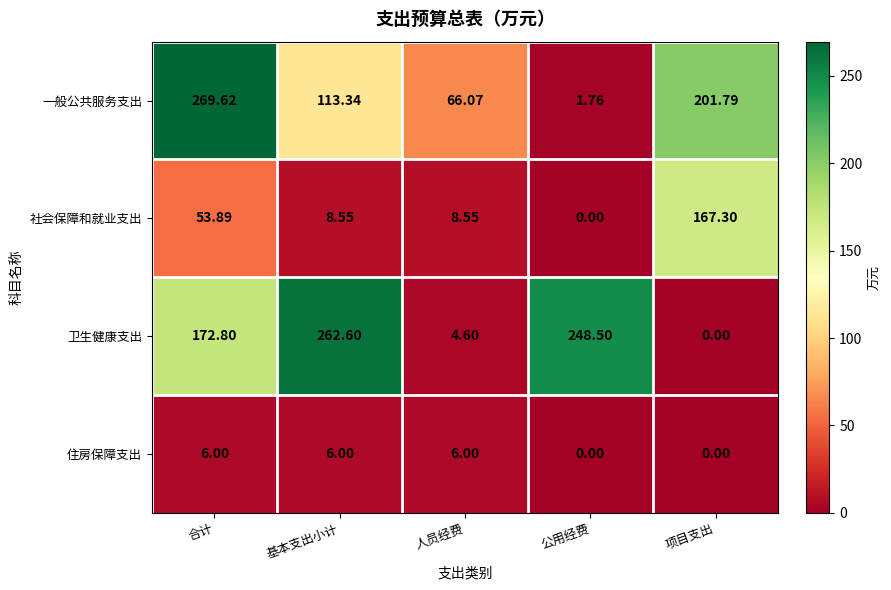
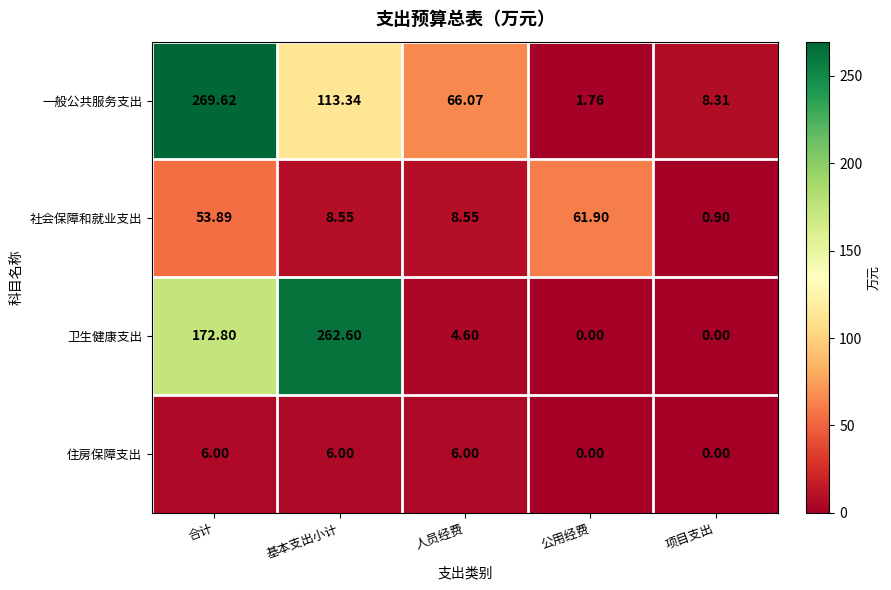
一般公共服务支出, 项目支出: 201.79 -> 8.31
社会保障和就业支出, 公用经费: 0.00 -> 61.90
社会保障和就业支出, 项目支出: 167.30 -> 0.90
卫生健康支出, 公用经费: 248.50 -> 0.00
